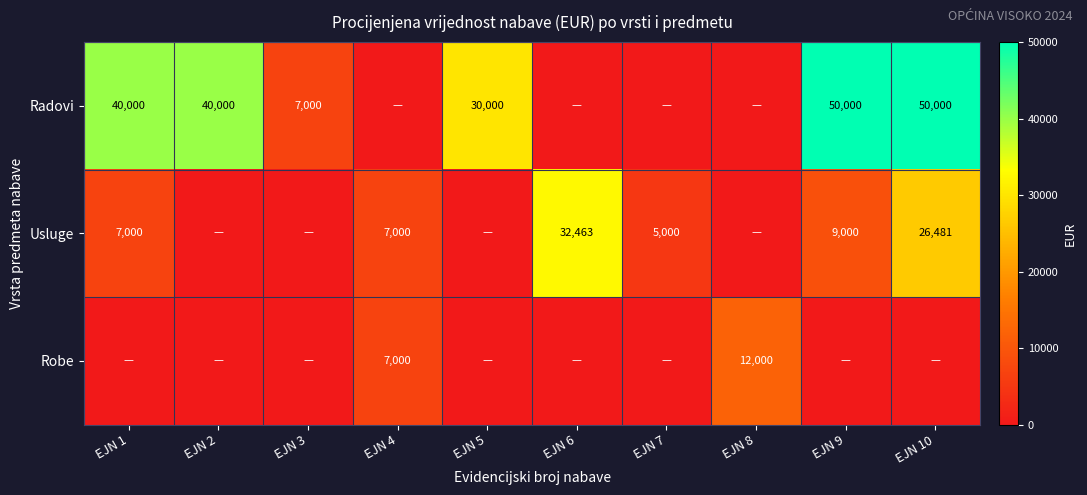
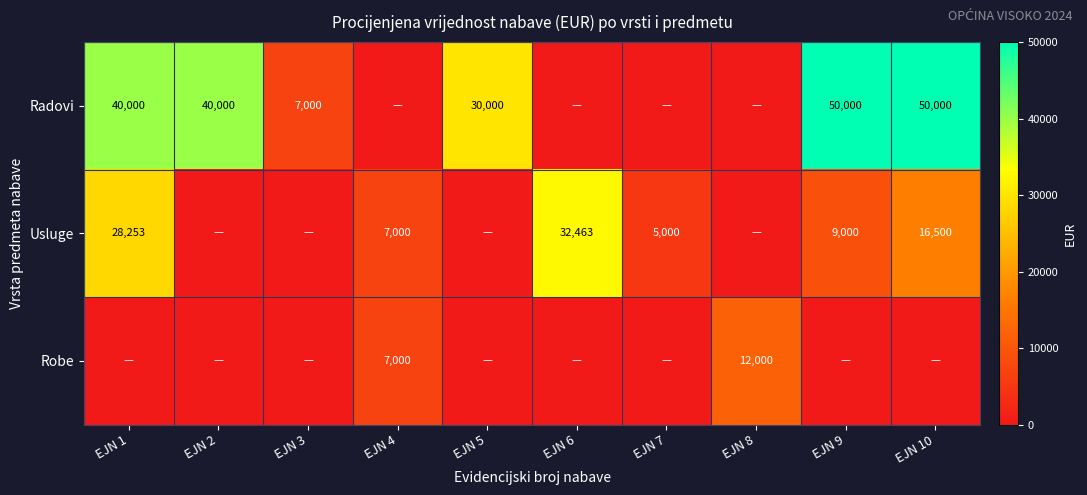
Usluge, EJN 1: 7,000 -> 28,253
Usluge, EJN 10: 26,481 -> 16,500
